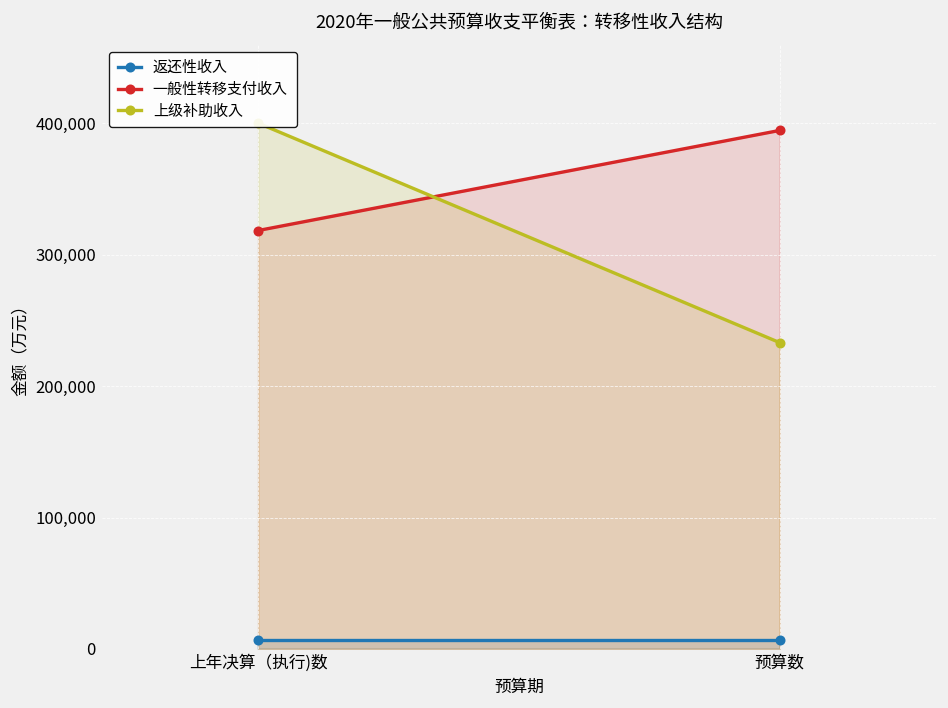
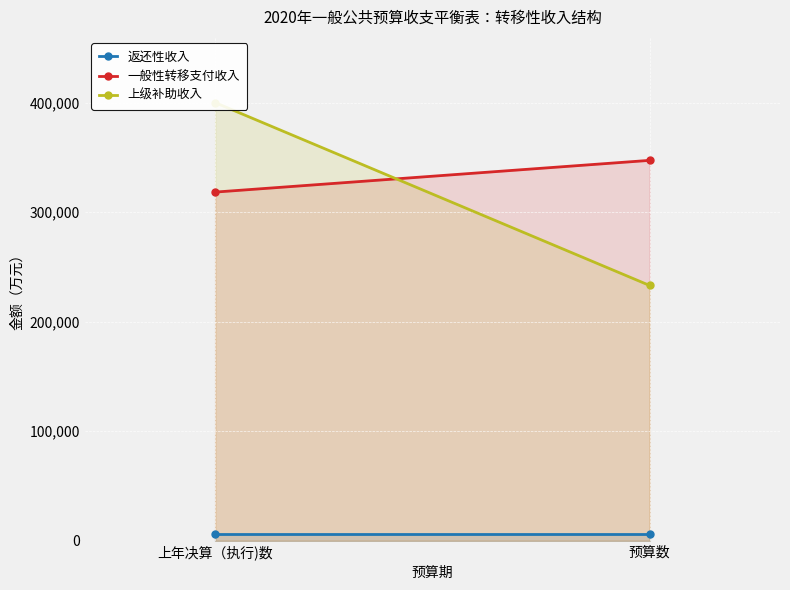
一般性转移支付收入, 预算数: 395,000 -> 347,000
